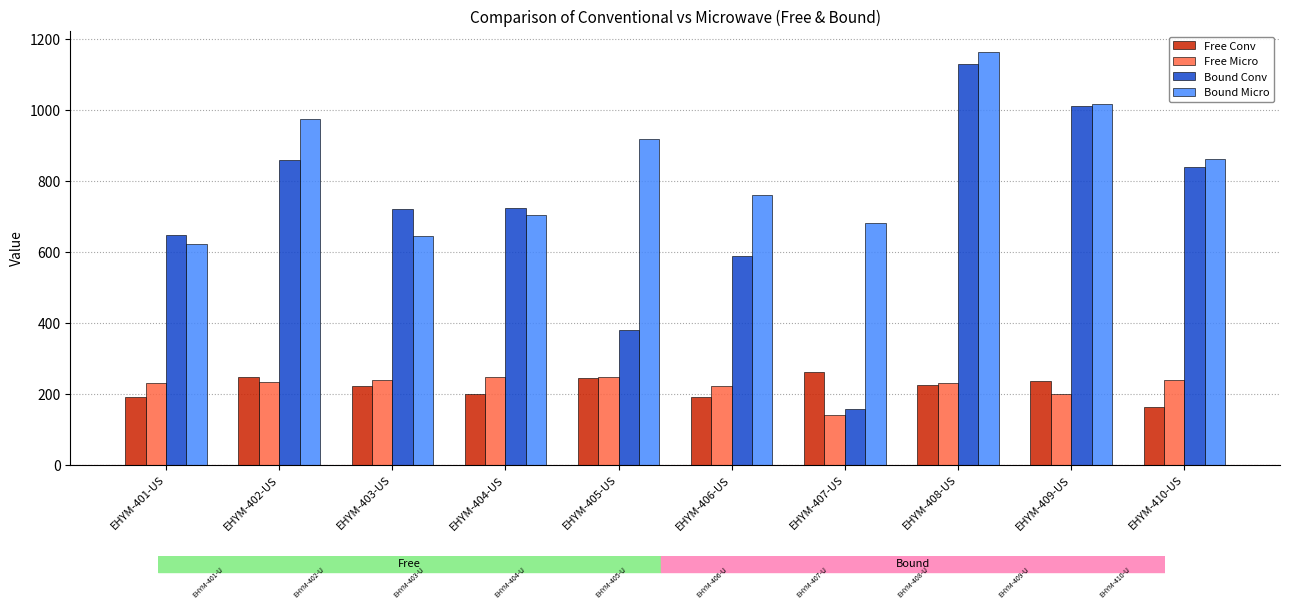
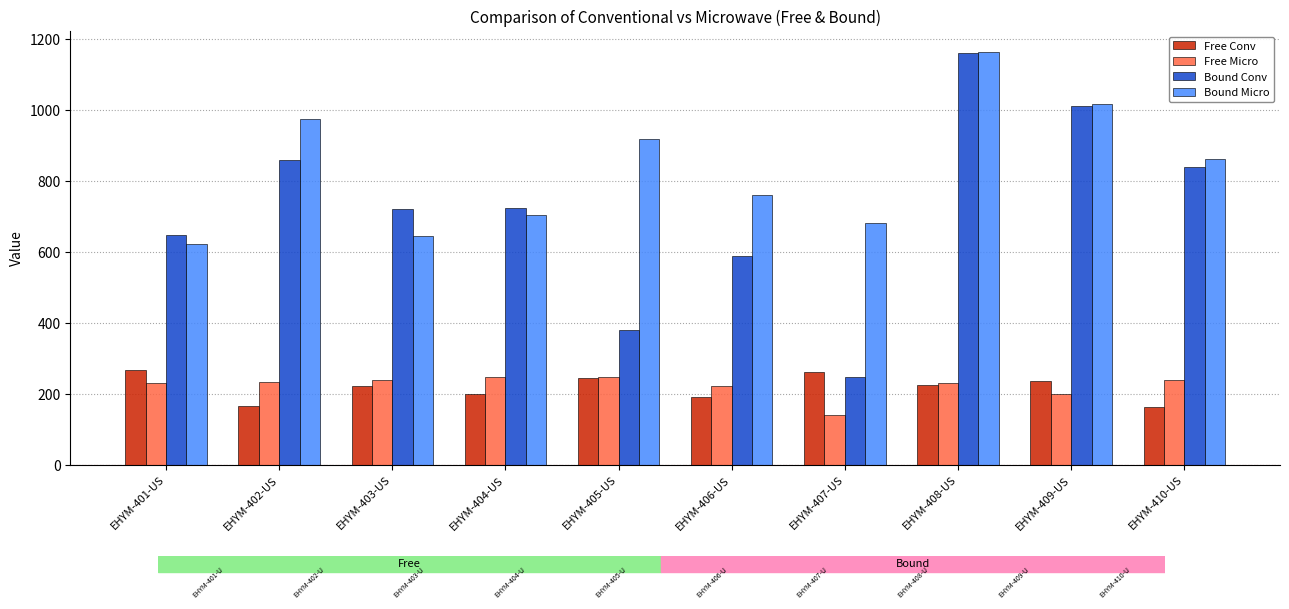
Free Conv, EHYM-401-US: 190 -> 270
Free Conv, EHYM-402-US: 250 -> 170
Bound Conv, EHYM-407-US: 160 -> 250
Bound Conv, EHYM-408-US: 1130 -> 1160
